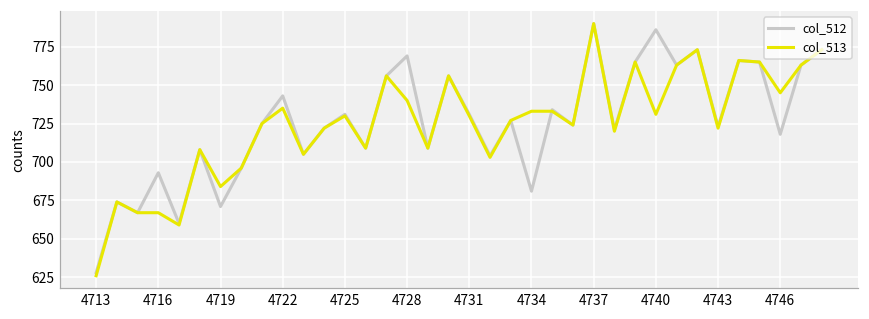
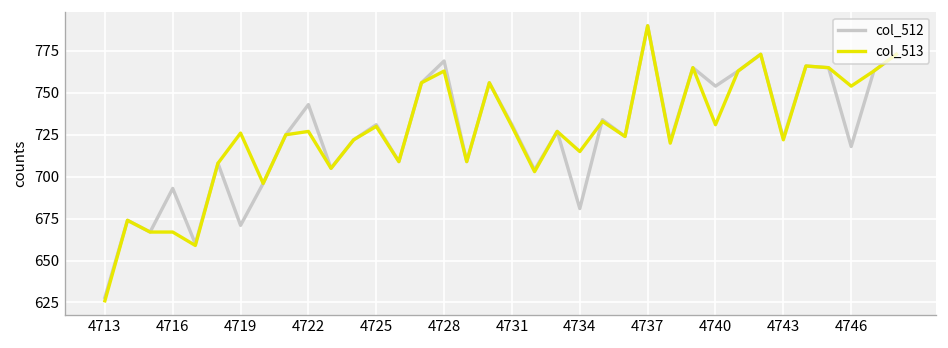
col_513, 4719: 684 -> 726
col_513, 4722: 735 -> 727
col_513, 4728: 740 -> 763
col_513, 4734: 733 -> 715
col_512, 4740: 786 -> 754
col_513, 4746: 745 -> 754
